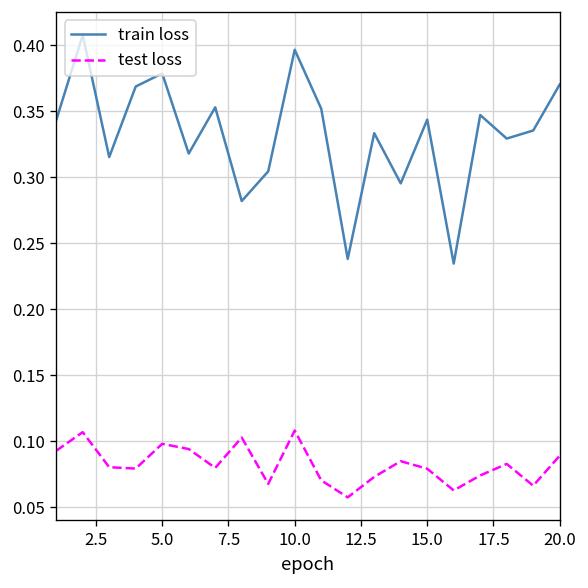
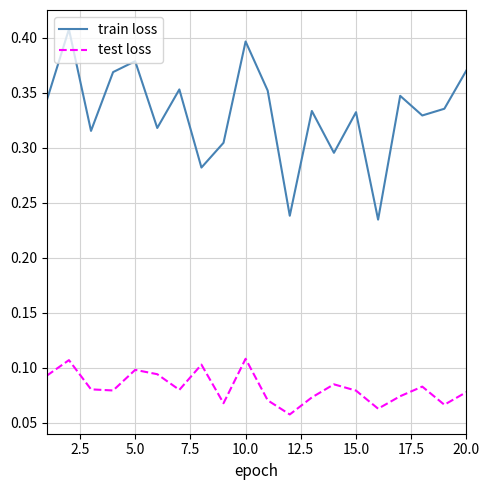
train loss, 15.0: 0.344 -> 0.332
test loss, 20.0: 0.089 -> 0.078
